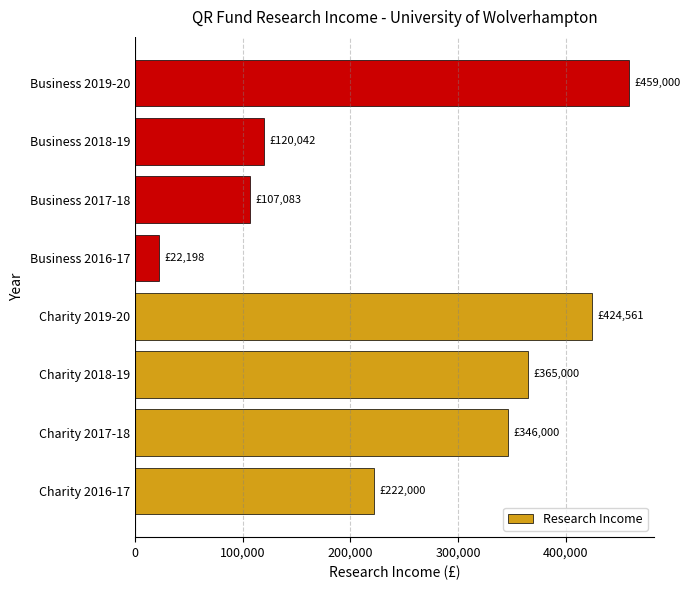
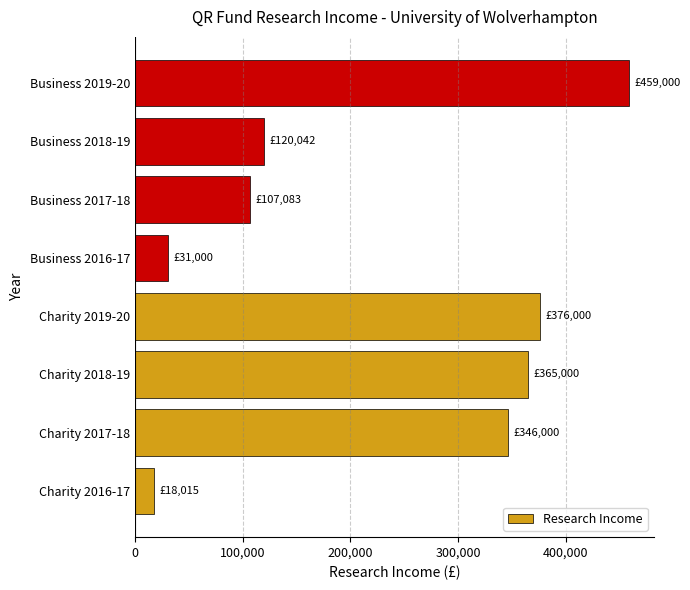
Business 2016-17: £22,198 -> £31,000
Charity 2019-20: £424,561 -> £376,000
Charity 2016-17: £222,000 -> £18,015
